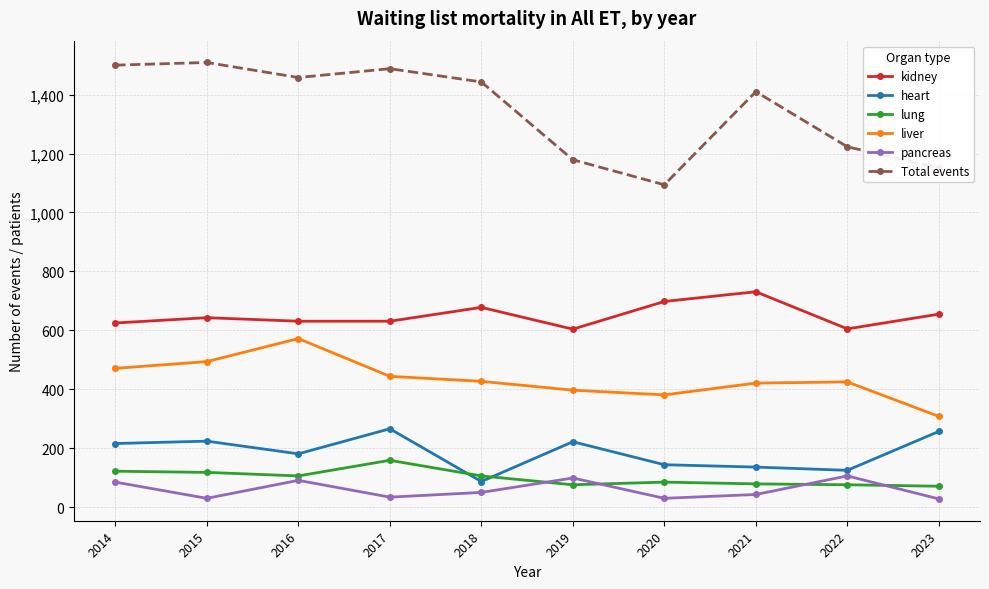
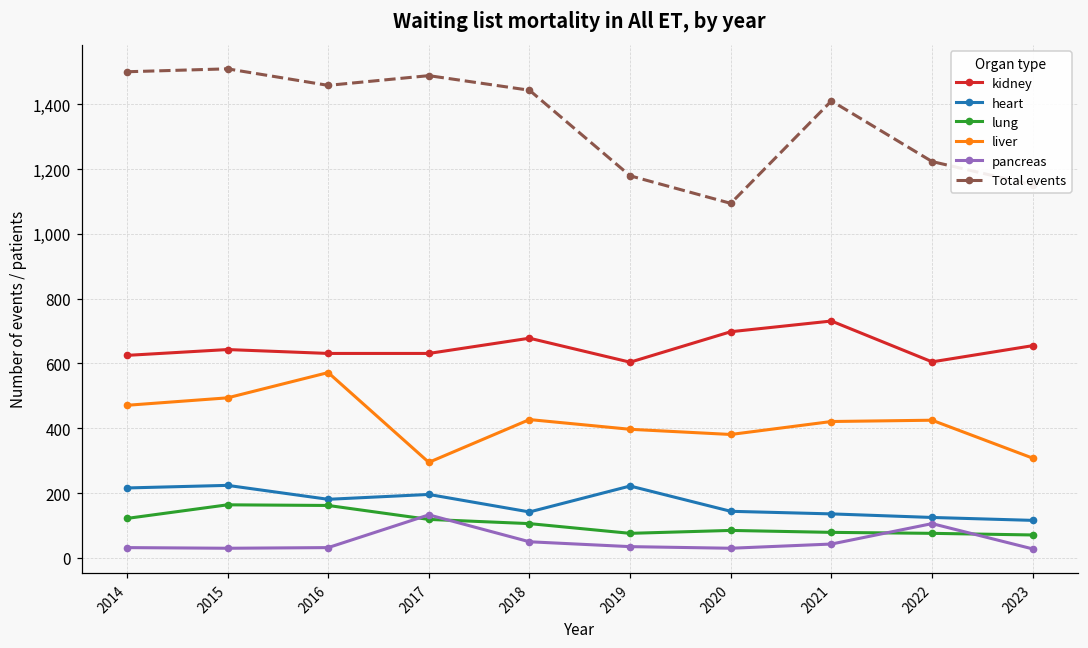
pancreas, 2014: 90 -> 30
lung, 2015: 120 -> 160
lung, 2016: 110 -> 160
pancreas, 2016: 90 -> 30
heart, 2017: 270 -> 200
lung, 2017: 160 -> 120
liver, 2017: 440 -> 300
pancreas, 2017: 30 -> 130
heart, 2018: 90 -> 140
pancreas, 2019: 100 -> 40
heart, 2023: 260 -> 120
